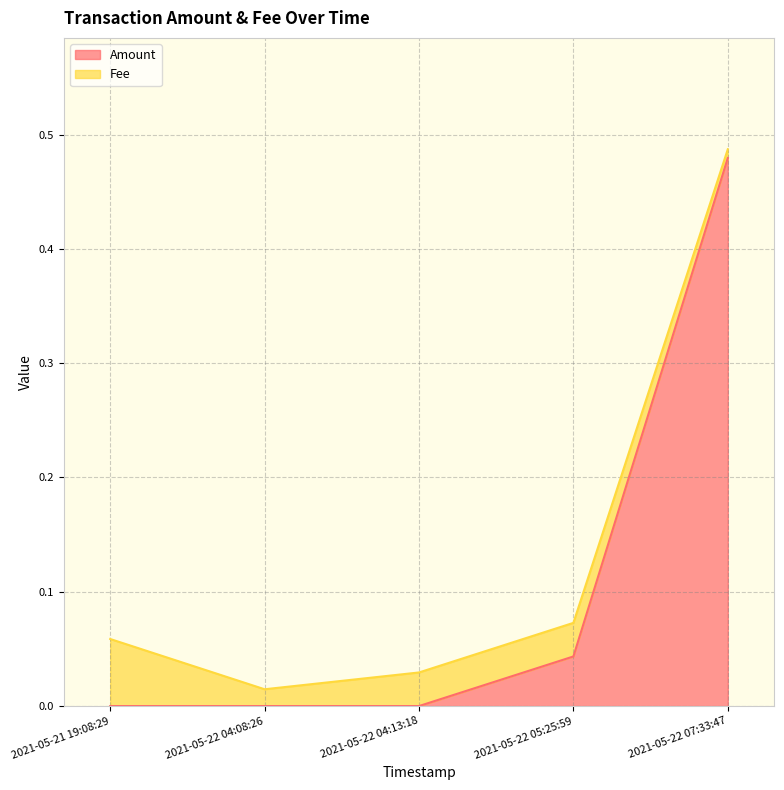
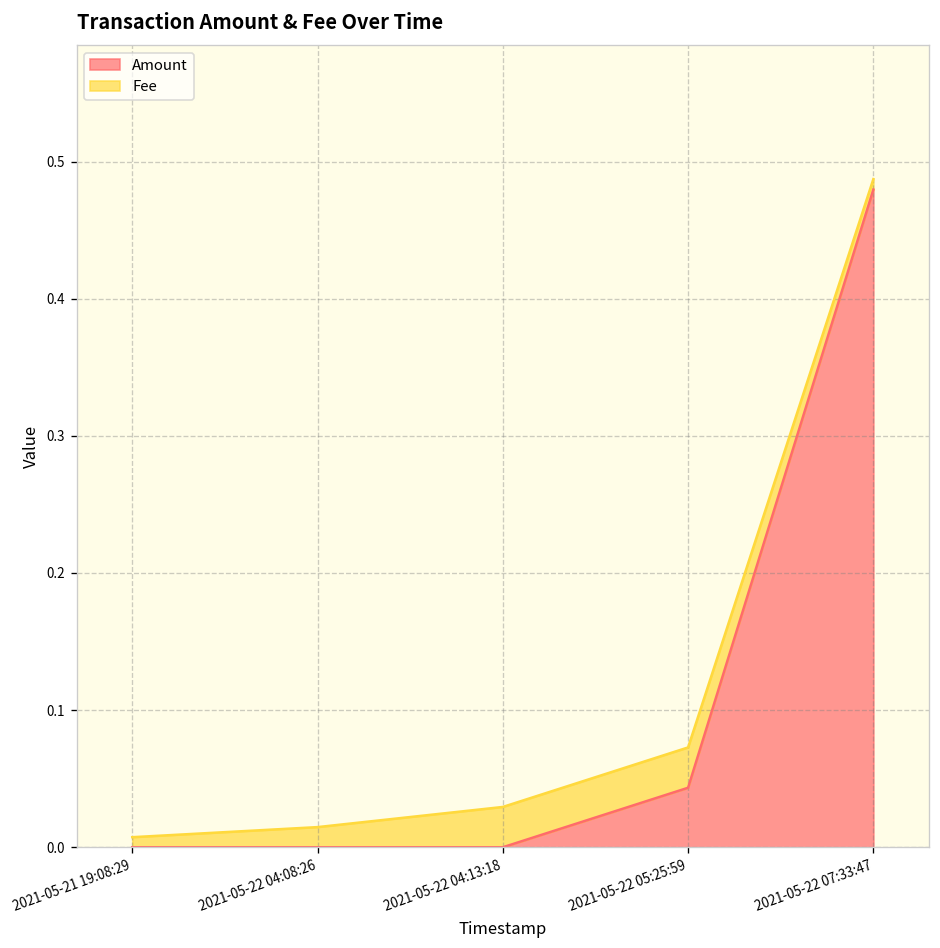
Fee, 2021-05-21 19:08:29: 0.059 -> 0.007
